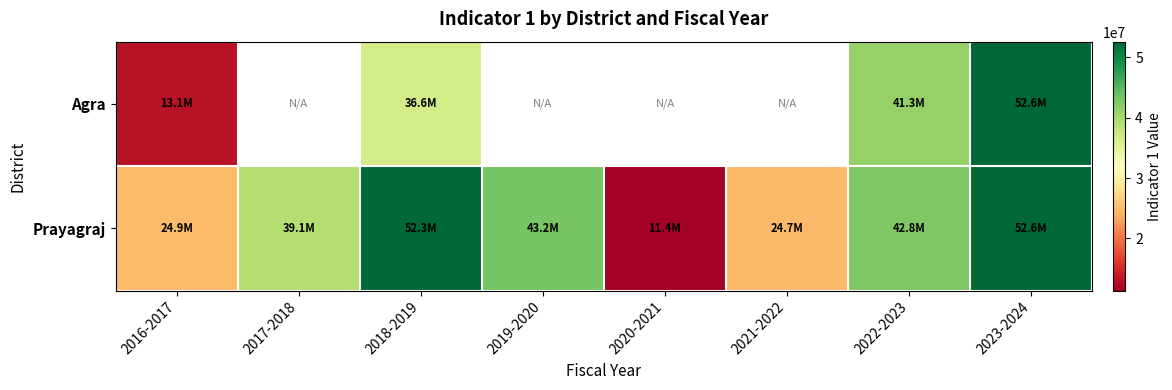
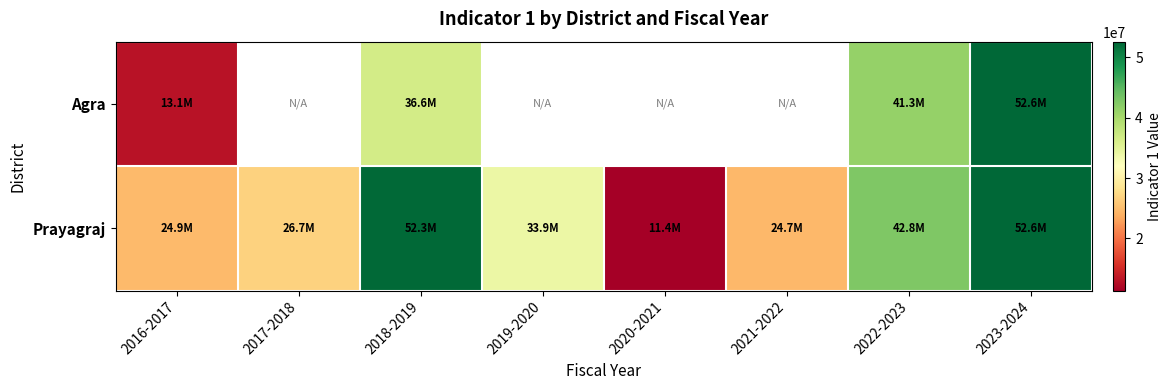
Prayagraj, 2017-2018: 39.1M -> 26.7M
Prayagraj, 2019-2020: 43.2M -> 33.9M
